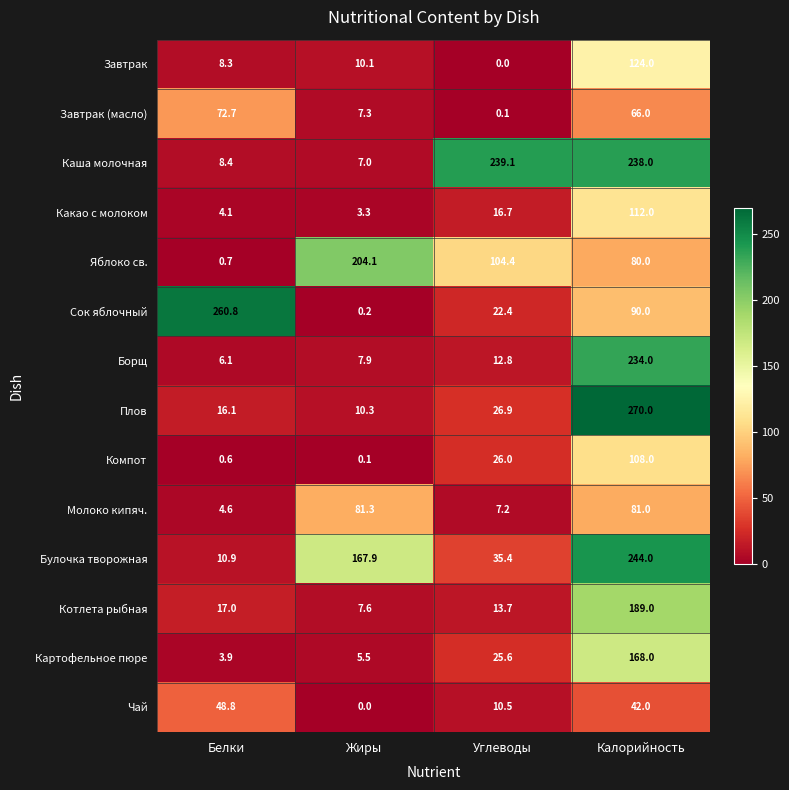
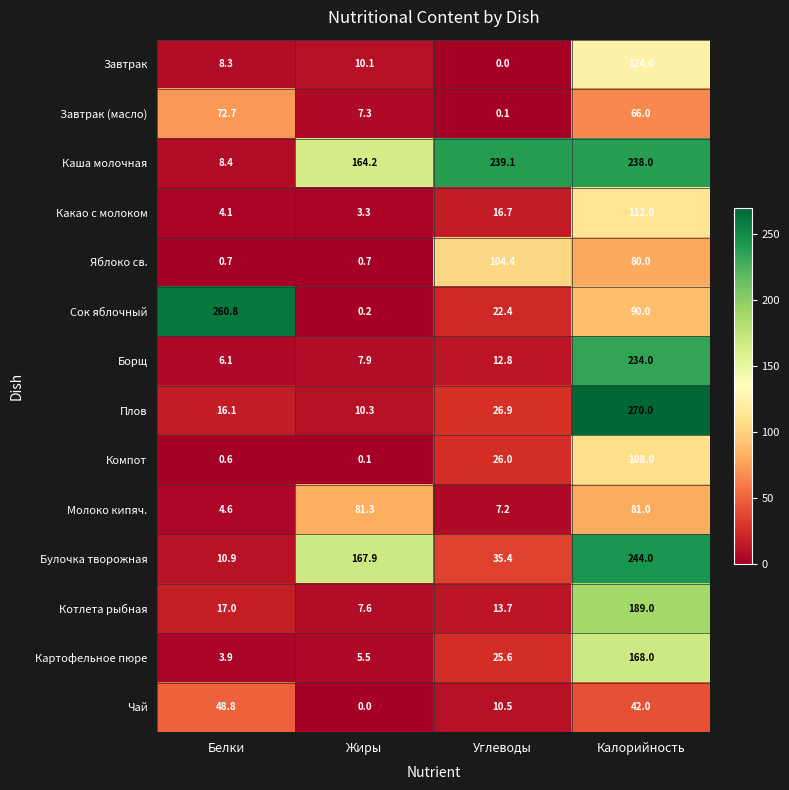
Каша молочная, Жиры: 7.0 -> 164.2
Яблоко св., Жиры: 204.1 -> 0.7
